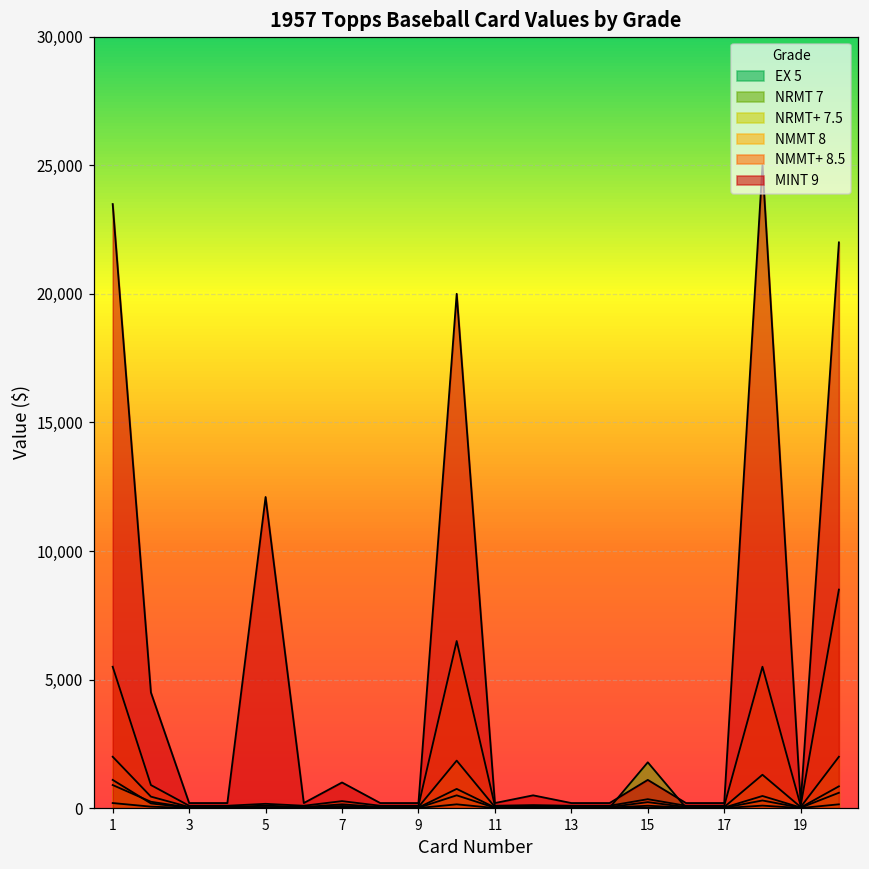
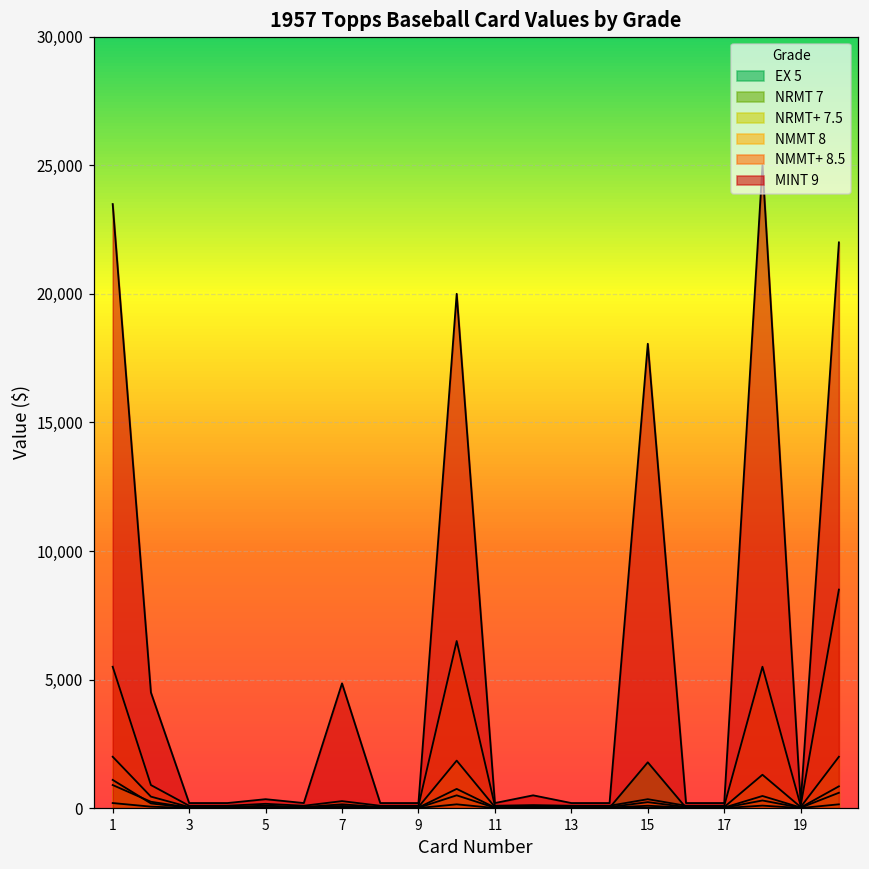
MINT 9, 5: 12,100 -> 400
MINT 9, 7: 1,000 -> 4,900
MINT 9, 15: 1,100 -> 18,100
